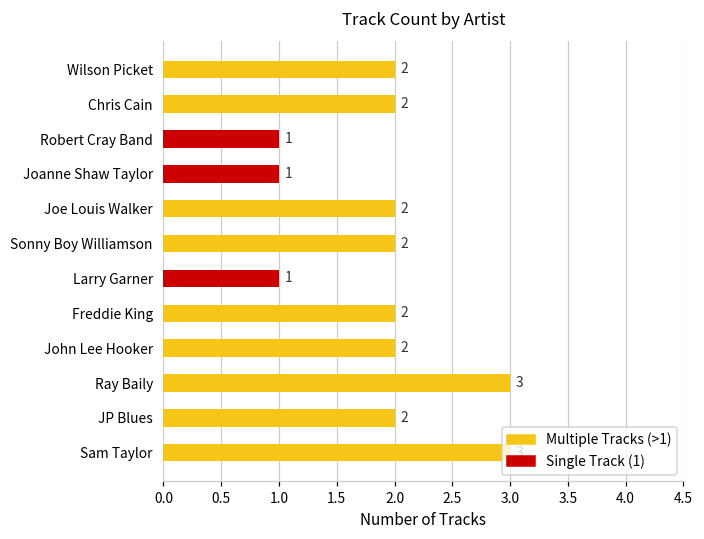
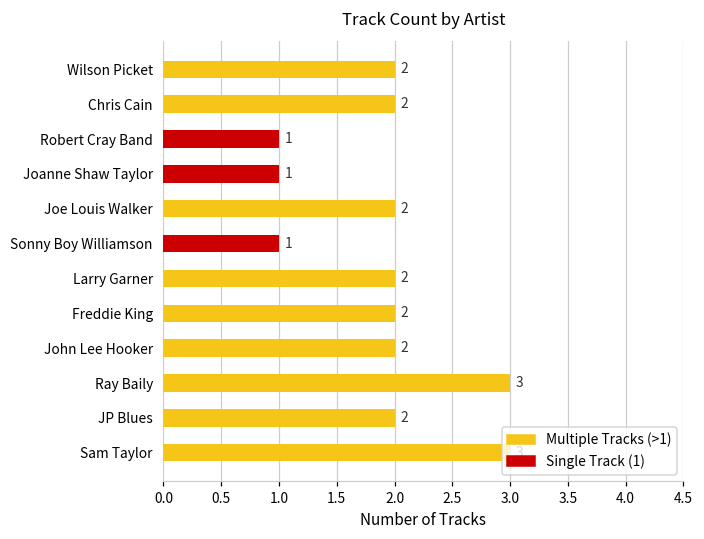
Sonny Boy Williamson: 2 -> 1
Larry Garner: 1 -> 2
